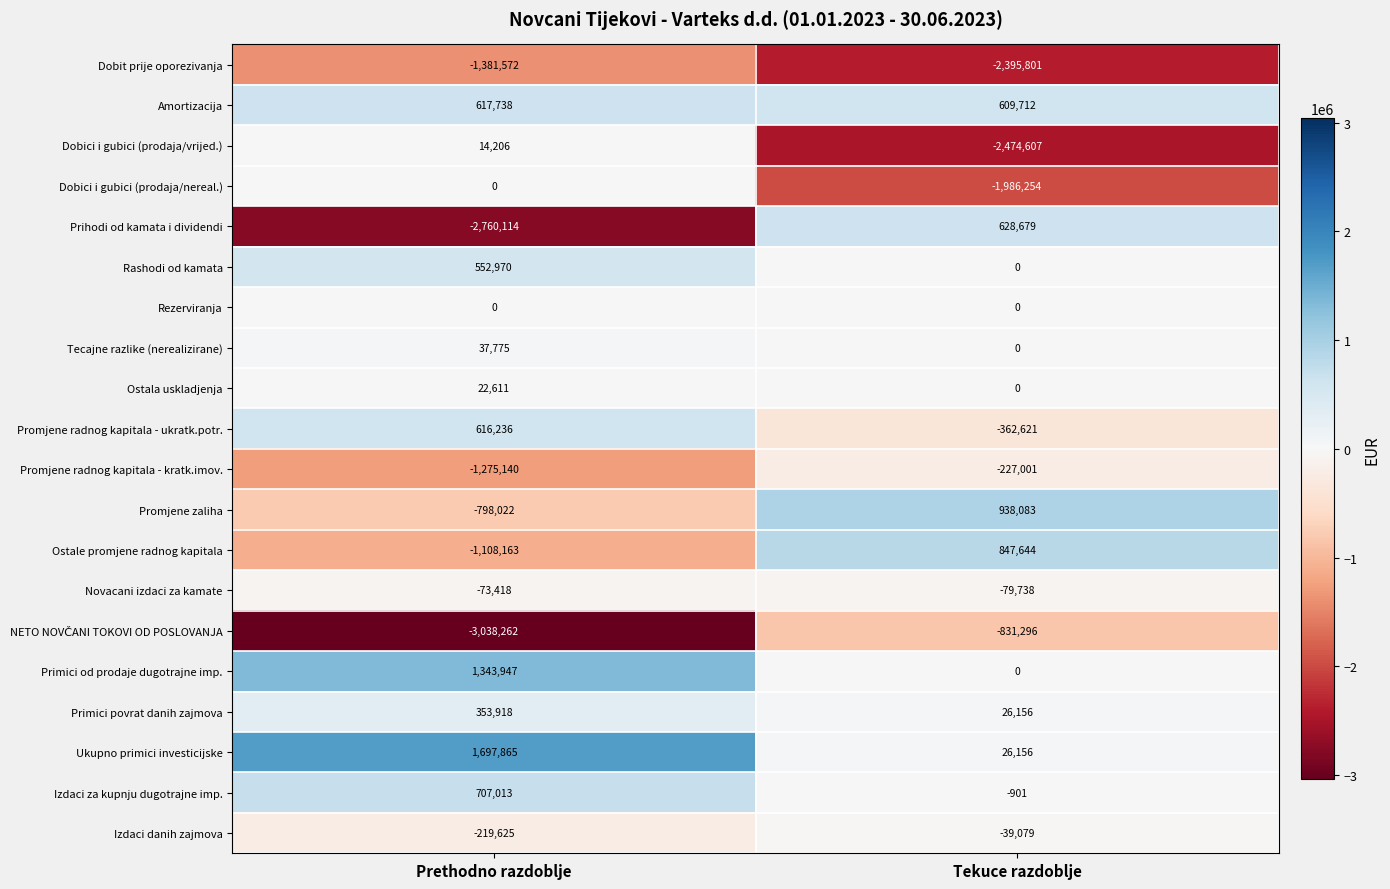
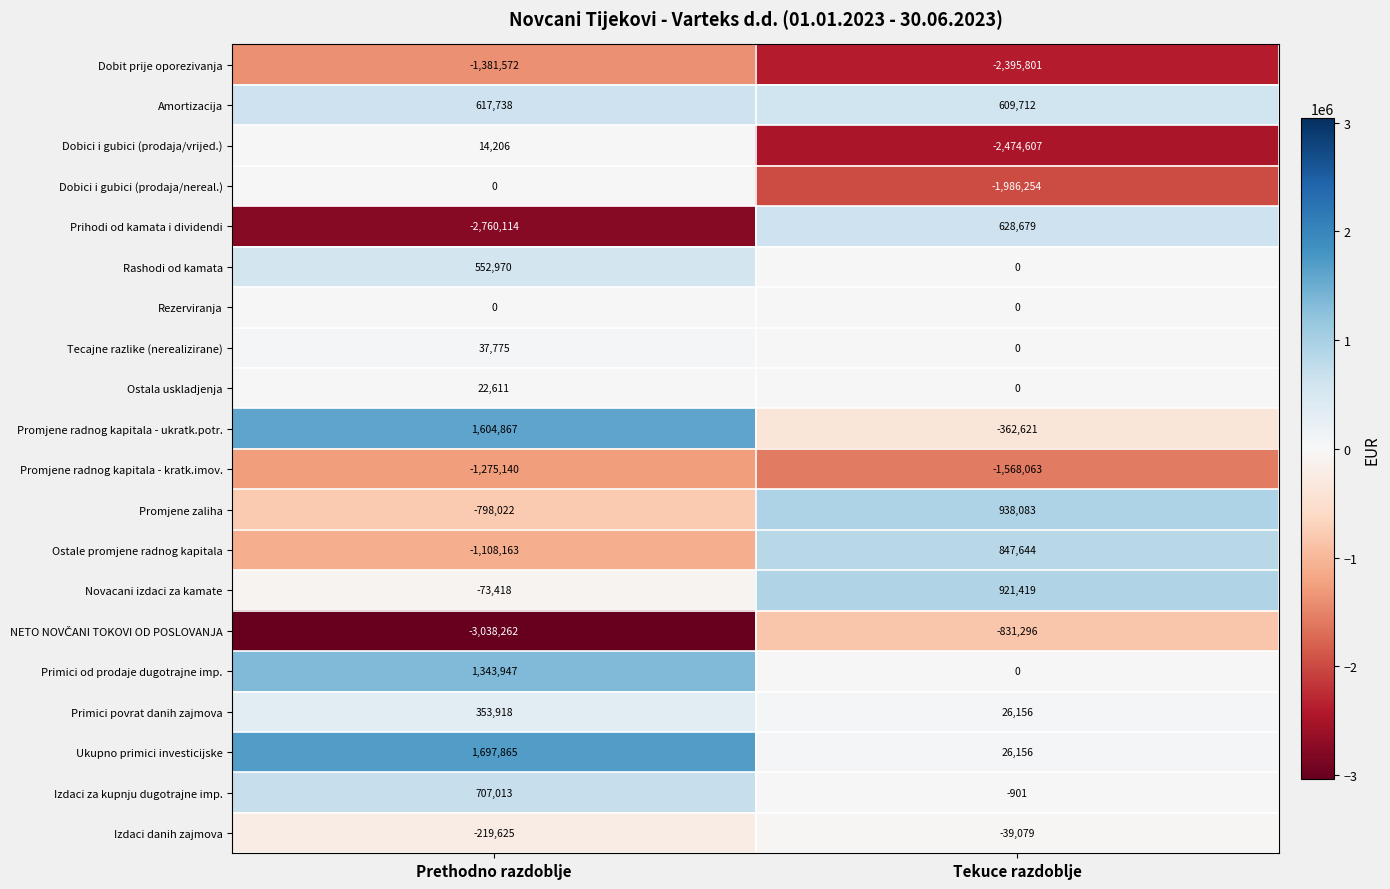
Promjene radnog kapitala - ukratk.potr., Prethodno razdoblje: 616,236 -> 1,604,867
Promjene radnog kapitala - kratk.imov., Tekuce razdoblje: -227,001 -> -1,568,063
Novacani izdaci za kamate, Tekuce razdoblje: -79,738 -> 921,419
